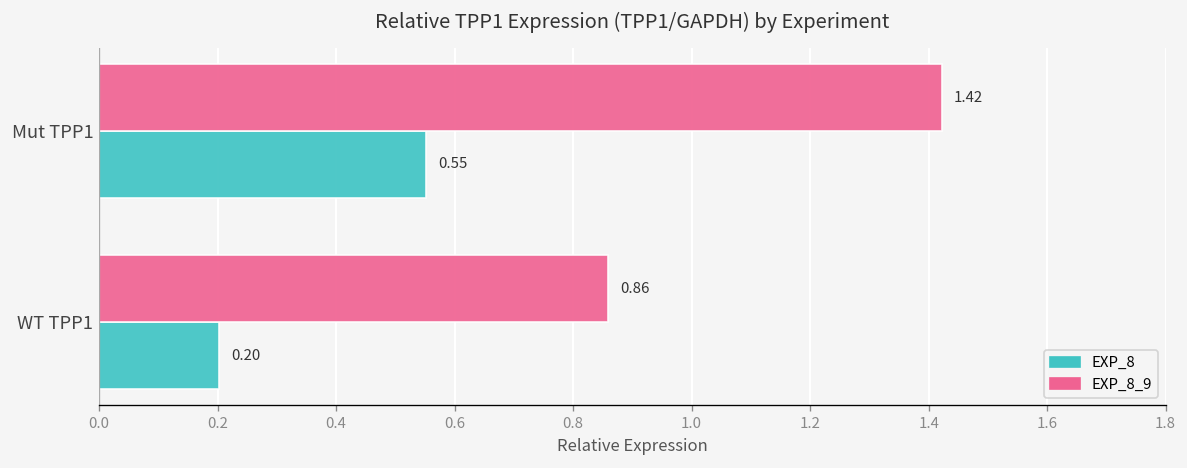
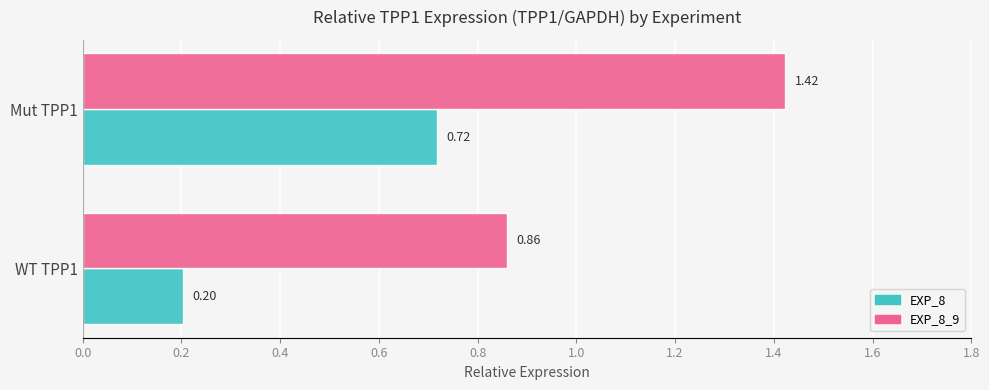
EXP_8, Mut TPP1: 0.55 -> 0.72
